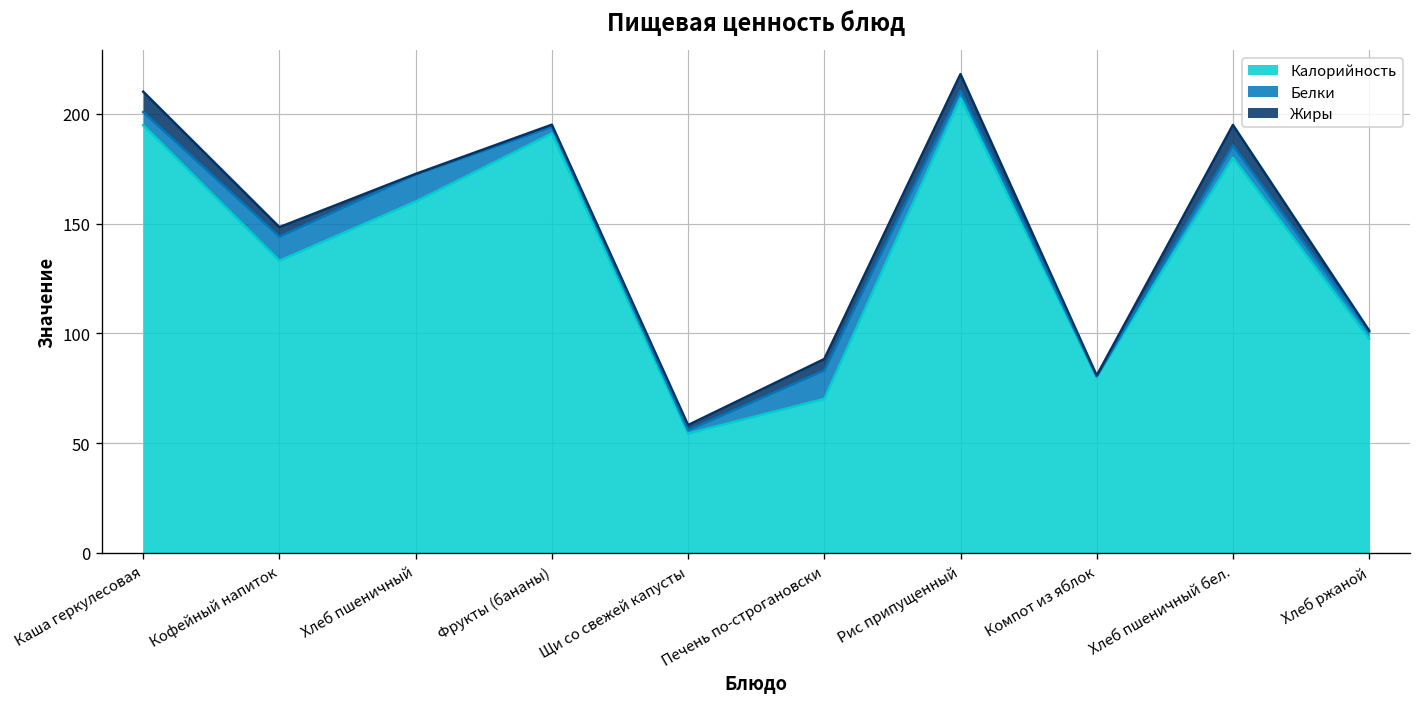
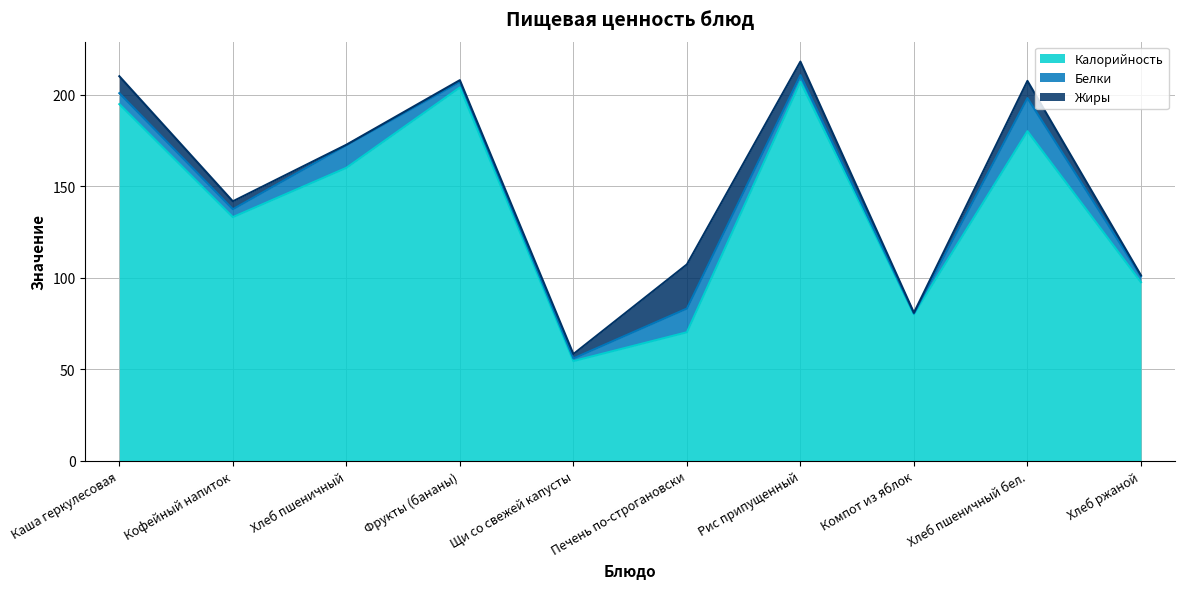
Белки, Кофейный напиток: 11 -> 4
Калорийность, Фрукты (бананы): 191 -> 204
Жиры, Печень по-строгановски: 5 -> 24
Белки, Хлеб пшеничный бел.: 6 -> 18
